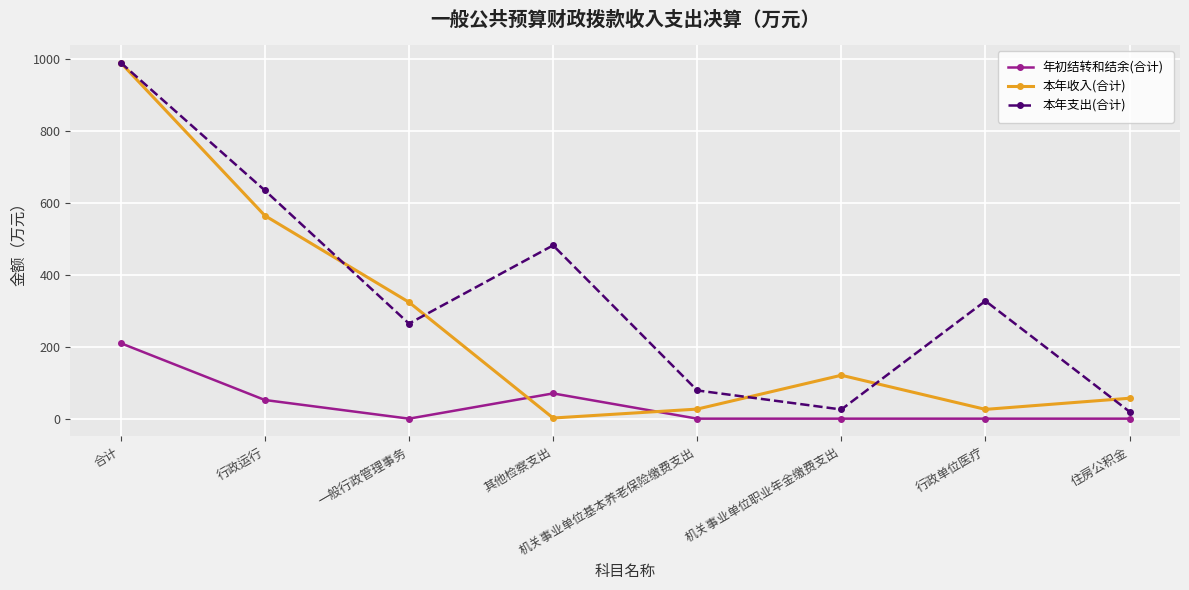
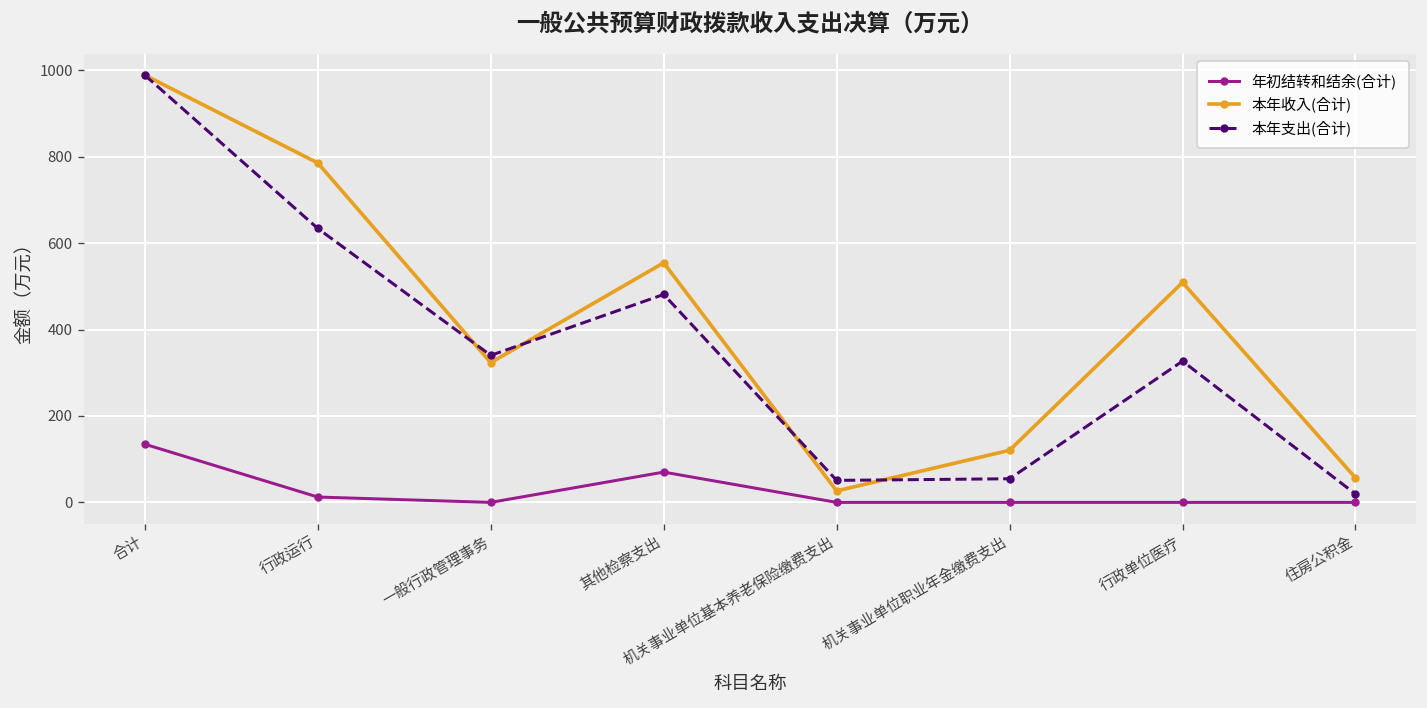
年初结转和结余(合计), 合计: 210 -> 130
年初结转和结余(合计), 行政运行: 50 -> 10
本年收入(合计), 行政运行: 560 -> 790
本年支出(合计), 一般行政管理事务: 260 -> 340
本年收入(合计), 其他检察支出: 0 -> 550
本年支出(合计), 机关事业单位基本养老保险缴费支出: 80 -> 50
本年支出(合计), 机关事业单位职业年金缴费支出: 30 -> 50
本年收入(合计), 行政单位医疗: 30 -> 510
